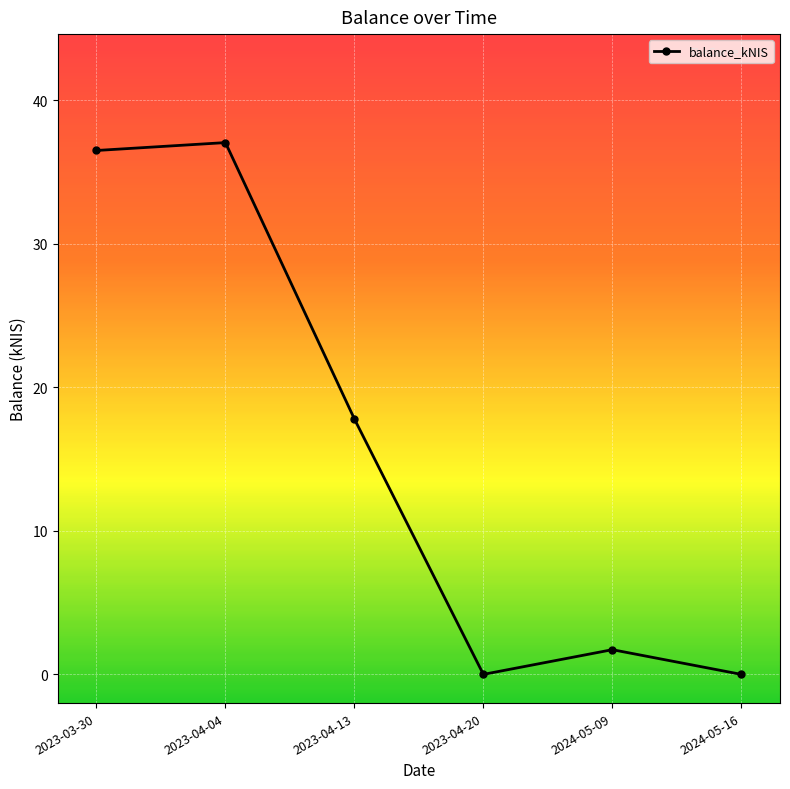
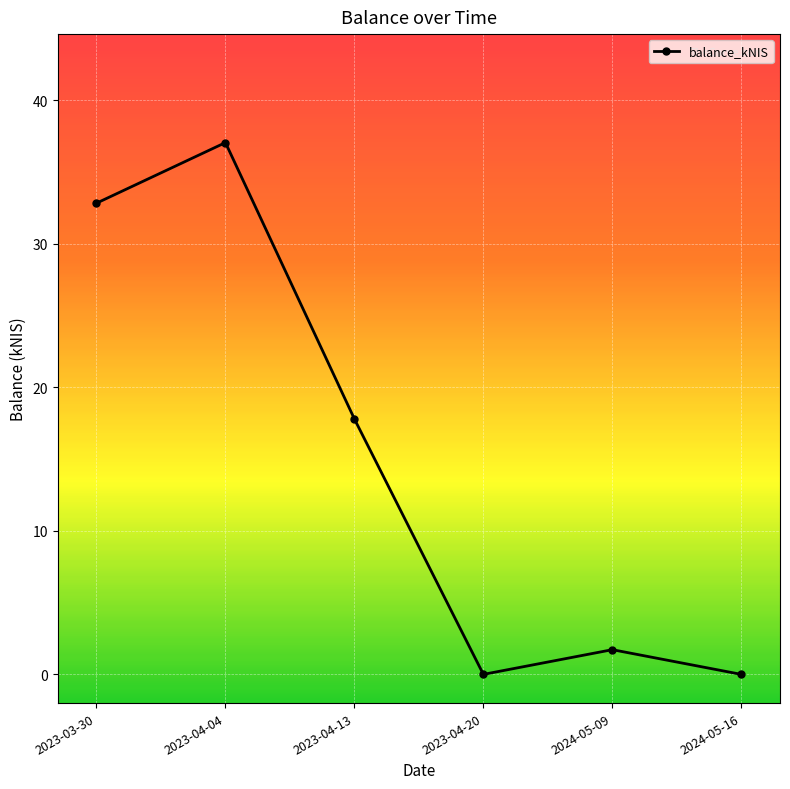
2023-03-30: 36.5 -> 32.8
